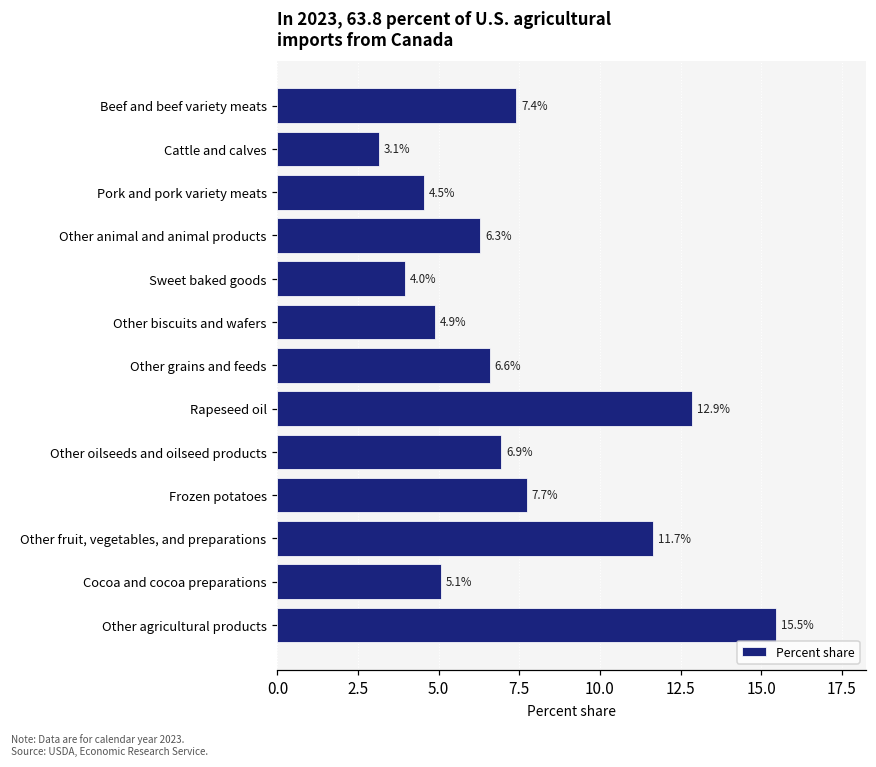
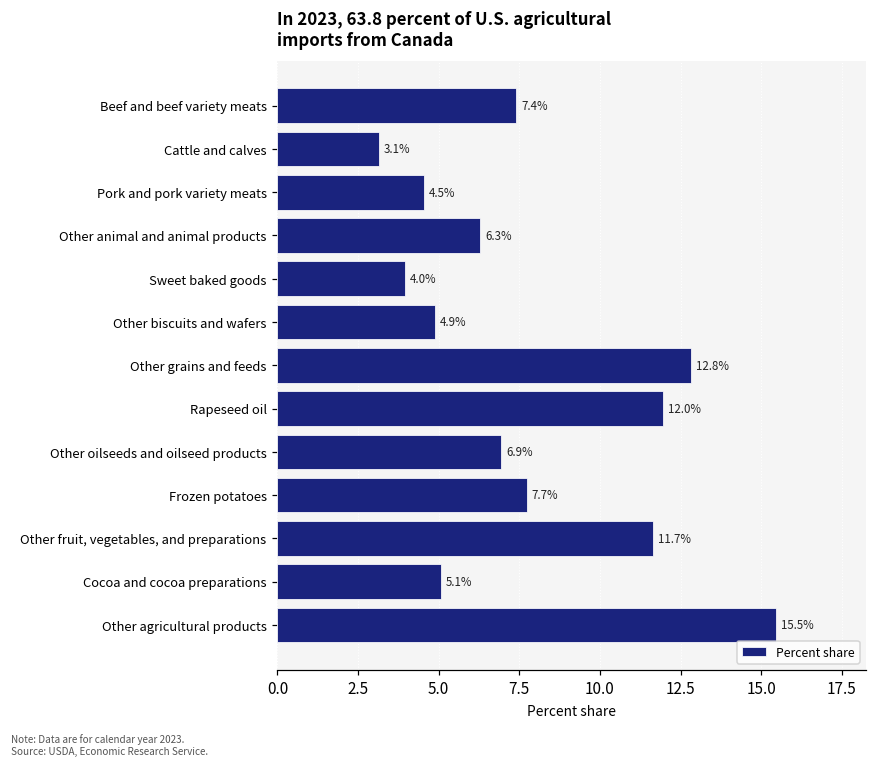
Other grains and feeds: 6.6% -> 12.8%
Rapeseed oil: 12.9% -> 12.0%
